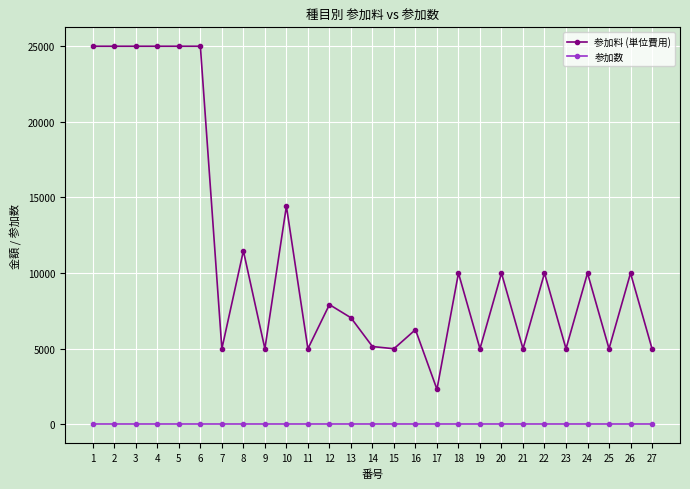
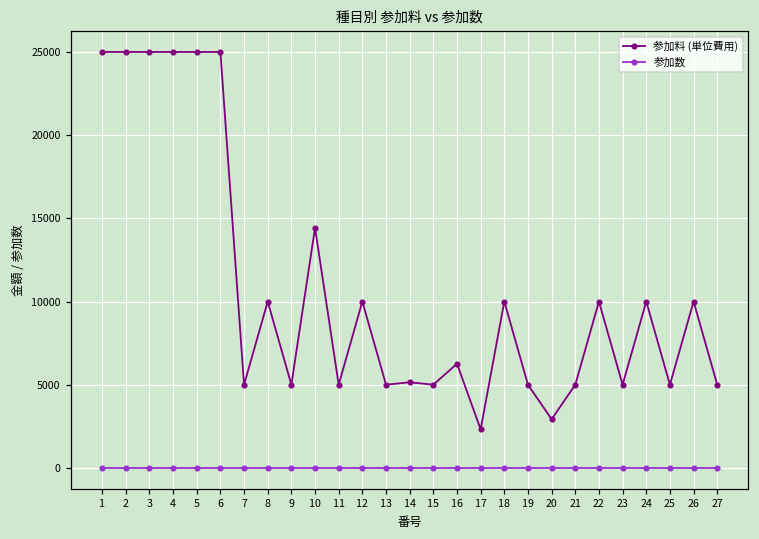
参加料 (単位費用), 8: 11500 -> 10000
参加料 (単位費用), 12: 7900 -> 10000
参加料 (単位費用), 13: 7000 -> 5000
参加料 (単位費用), 20: 10000 -> 2900
